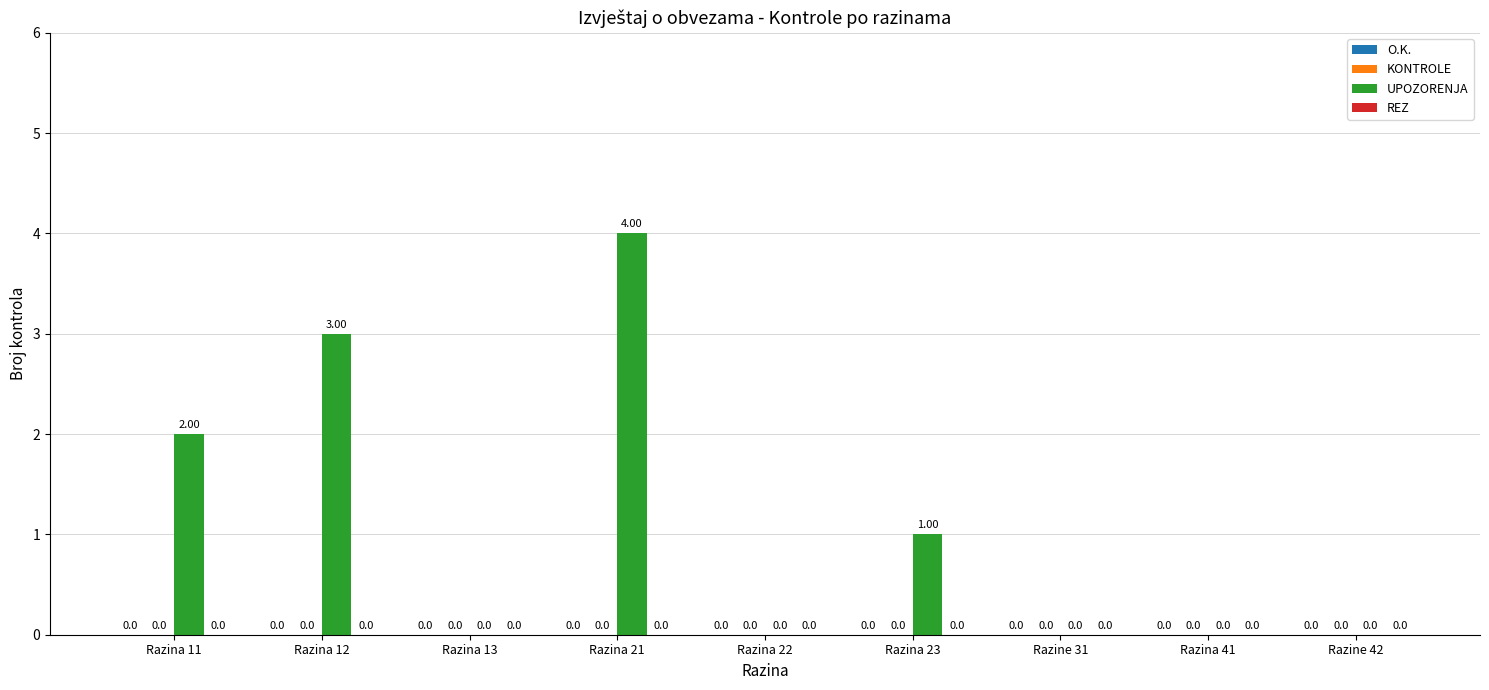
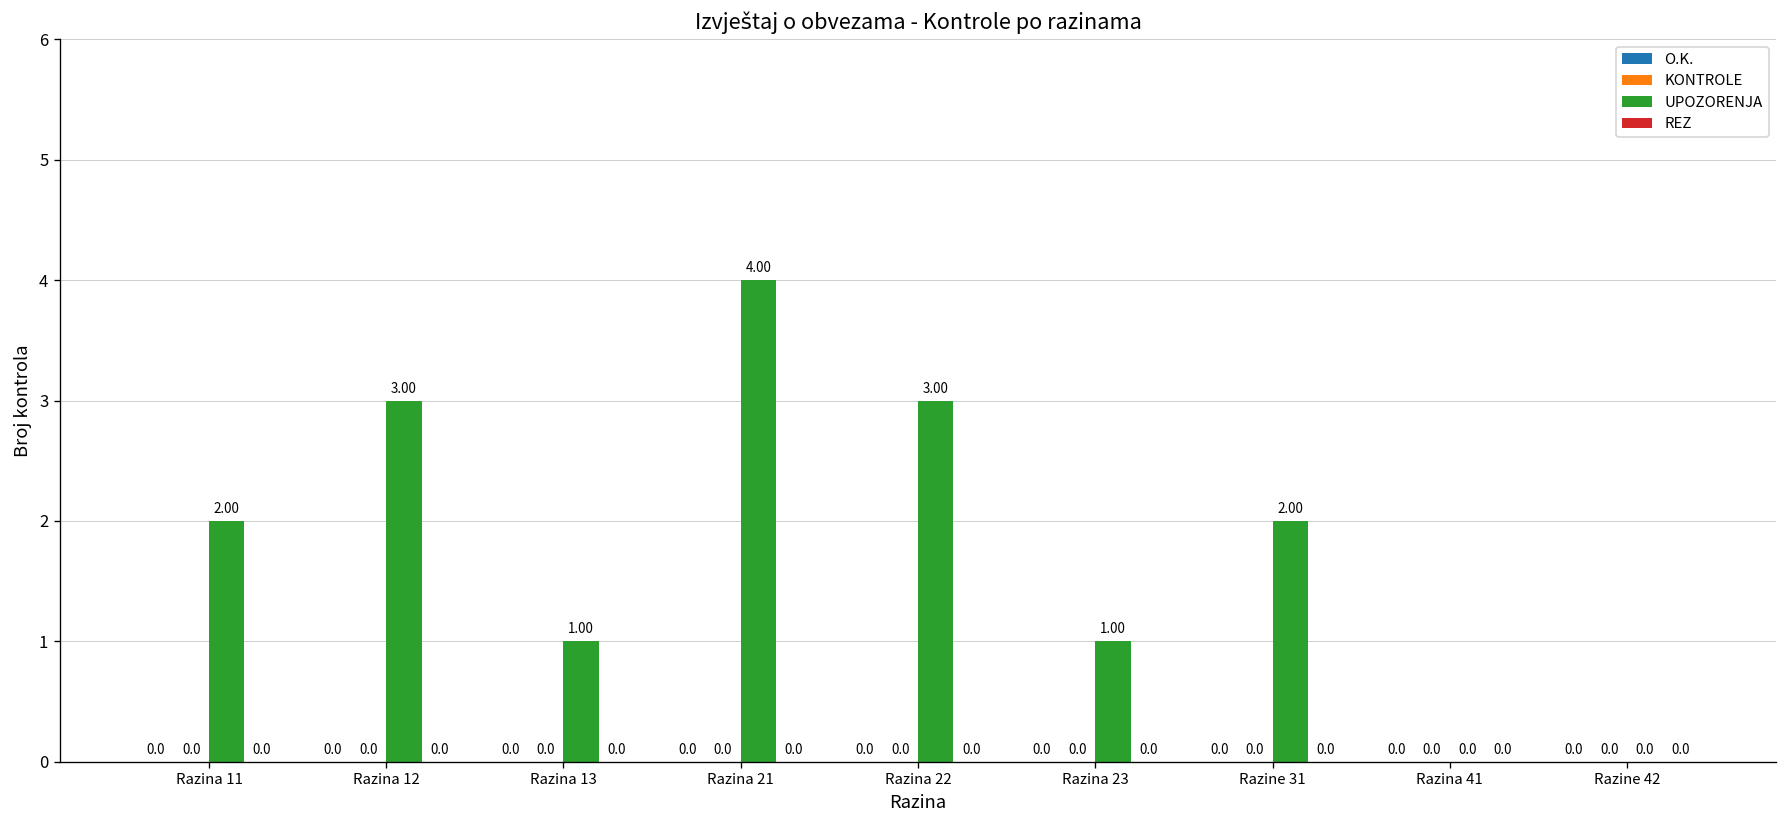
UPOZORENJA, Razina 13: 0.0 -> 1.00
UPOZORENJA, Razina 22: 0.0 -> 3.00
UPOZORENJA, Razine 31: 0.0 -> 2.00
